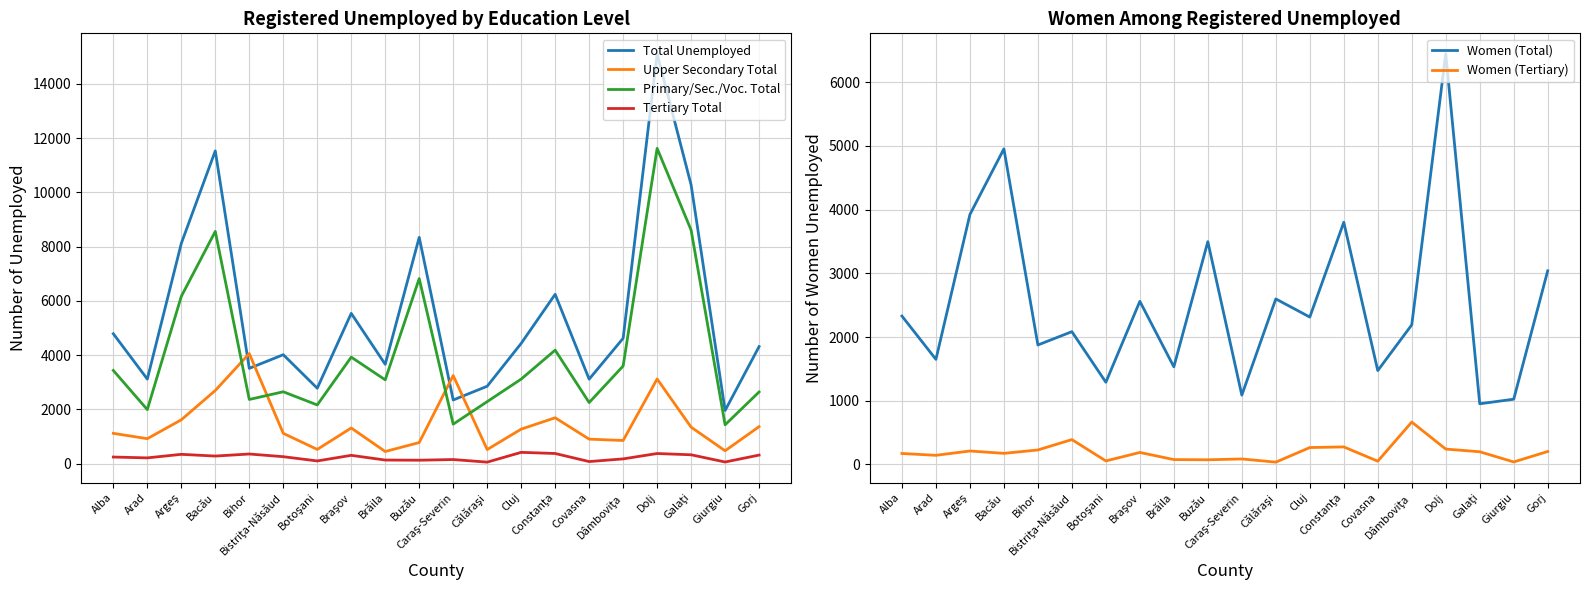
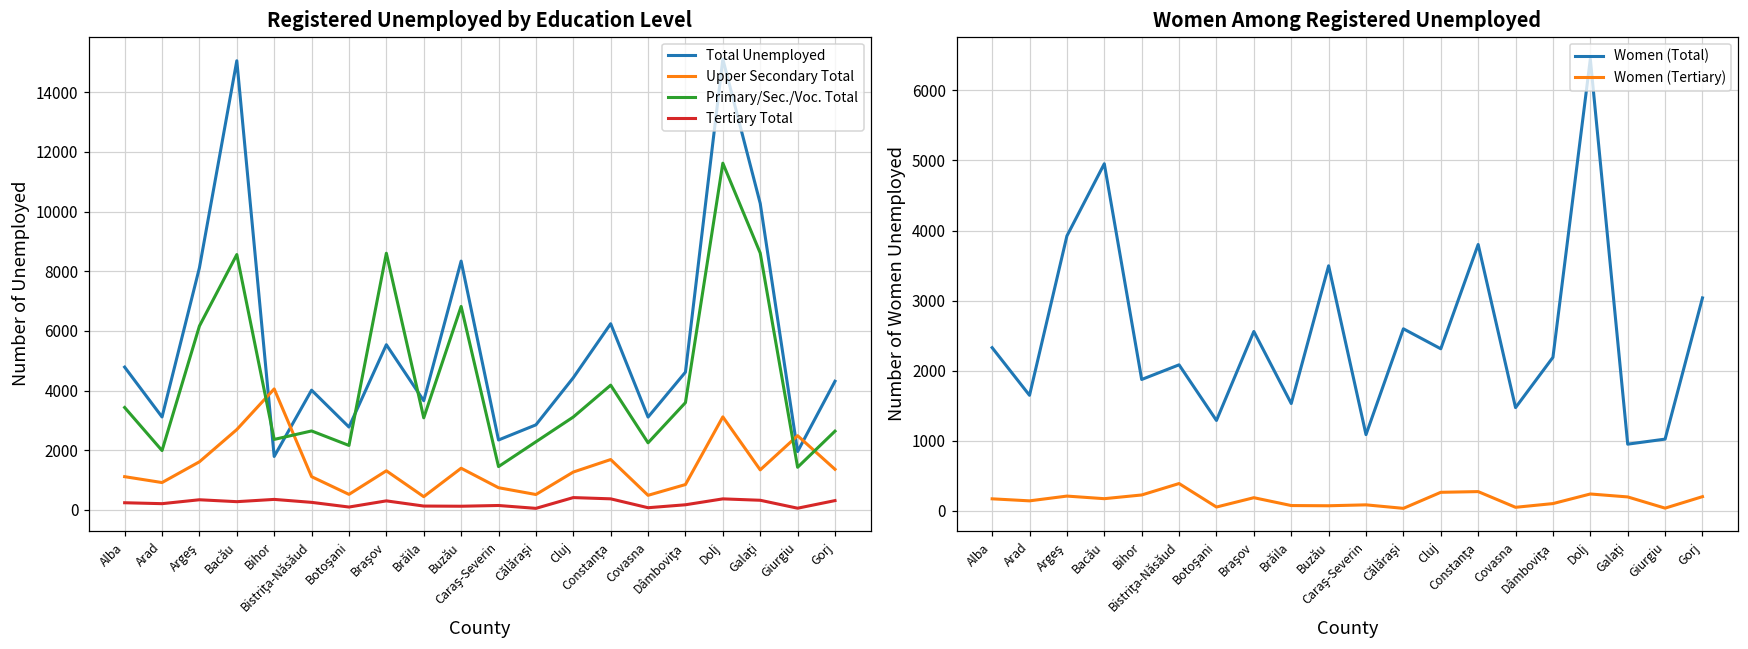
Registered Unemployed by Education Level, Total Unemployed, Bacău: 11500 -> 15100
Registered Unemployed by Education Level, Total Unemployed, Bihor: 3500 -> 1800
Registered Unemployed by Education Level, Primary/Sec./Voc. Total, Braşov: 3900 -> 8600
Registered Unemployed by Education Level, Upper Secondary Total, Buzău: 800 -> 1400
Registered Unemployed by Education Level, Upper Secondary Total, Caraş-Severin: 3200 -> 700
Registered Unemployed by Education Level, Upper Secondary Total, Covasna: 900 -> 500
Registered Unemployed by Education Level, Upper Secondary Total, Giurgiu: 500 -> 2500
Women Among Registered Unemployed, Women (Tertiary), Dâmboviţa: 700 -> 100
